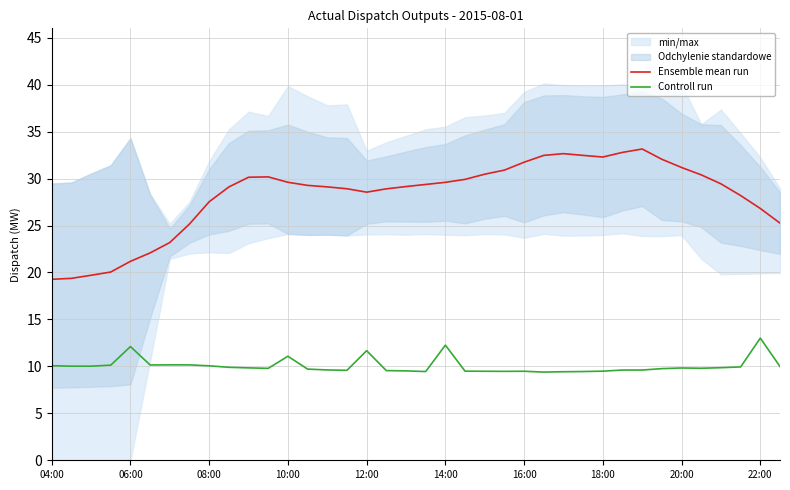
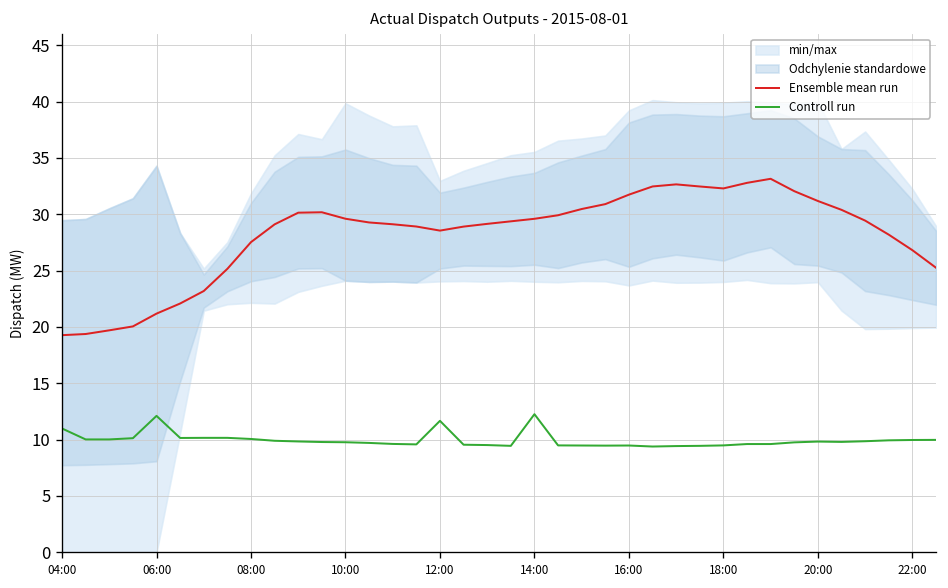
Controll run, 04:00: 10 -> 11
Controll run, 10:00: 11 -> 10
Controll run, 22:00: 13 -> 10
